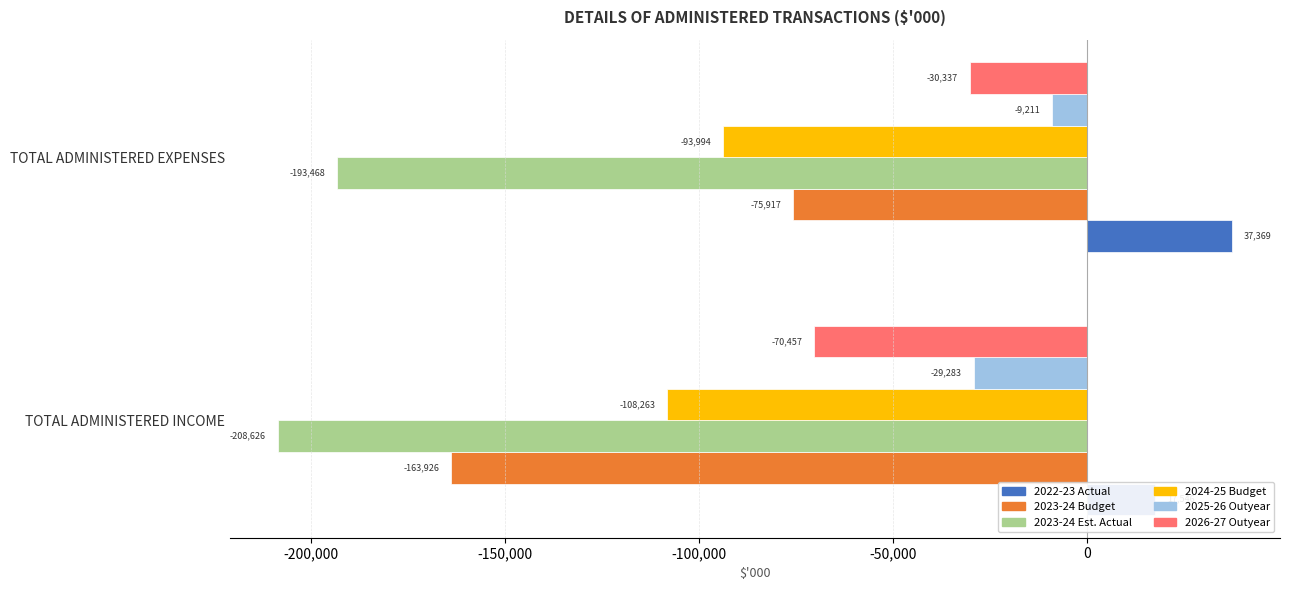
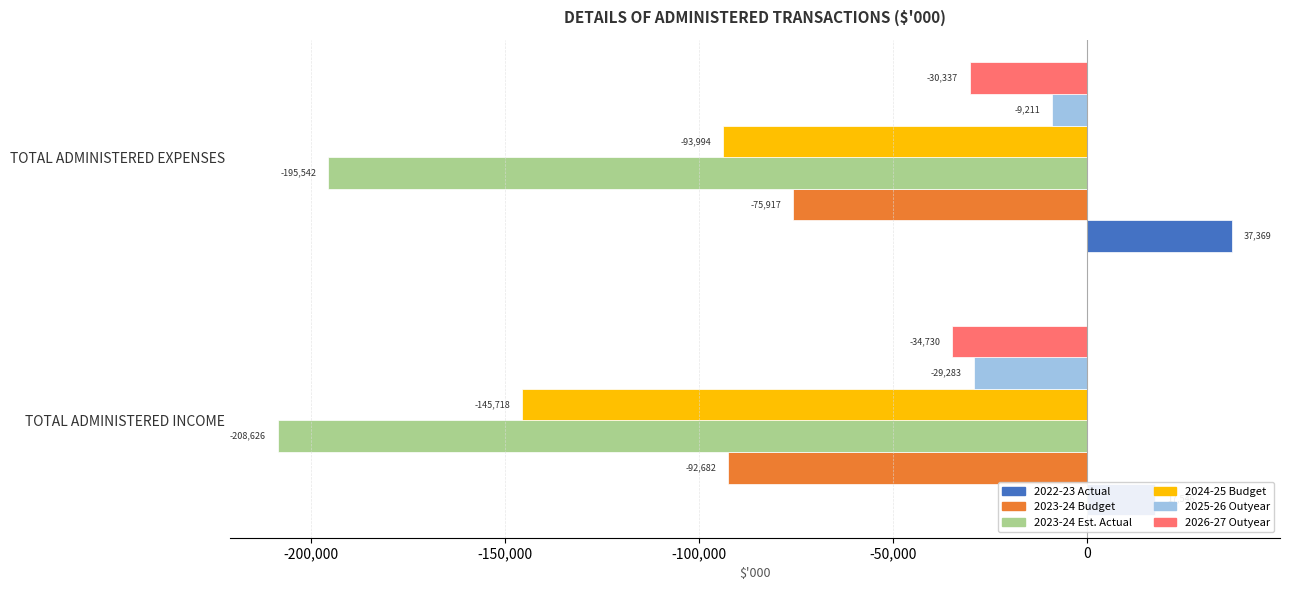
2023-24 Est. Actual, TOTAL ADMINISTERED EXPENSES: -193,468 -> -195,542
2026-27 Outyear, TOTAL ADMINISTERED INCOME: -70,457 -> -34,730
2024-25 Budget, TOTAL ADMINISTERED INCOME: -108,263 -> -145,718
2023-24 Budget, TOTAL ADMINISTERED INCOME: -163,926 -> -92,682
